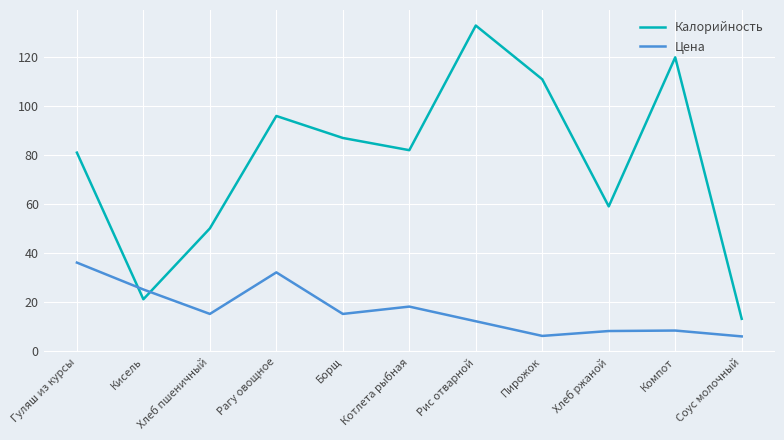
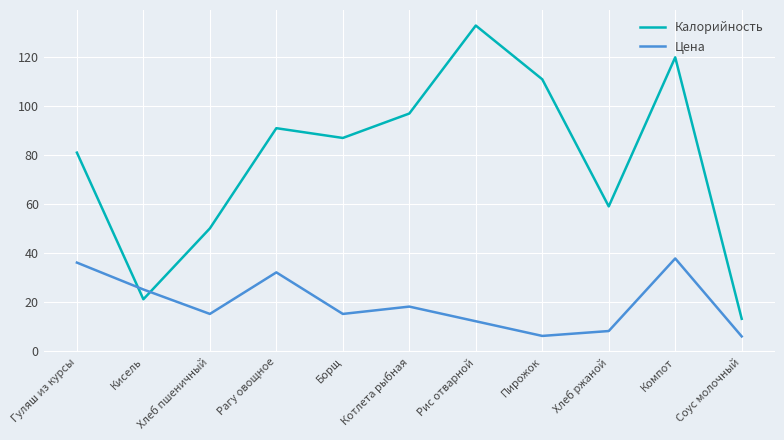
Калорийность, Рагу овощное: 96 -> 91
Калорийность, Котлета рыбная: 82 -> 97
Цена, Компот: 8 -> 38
